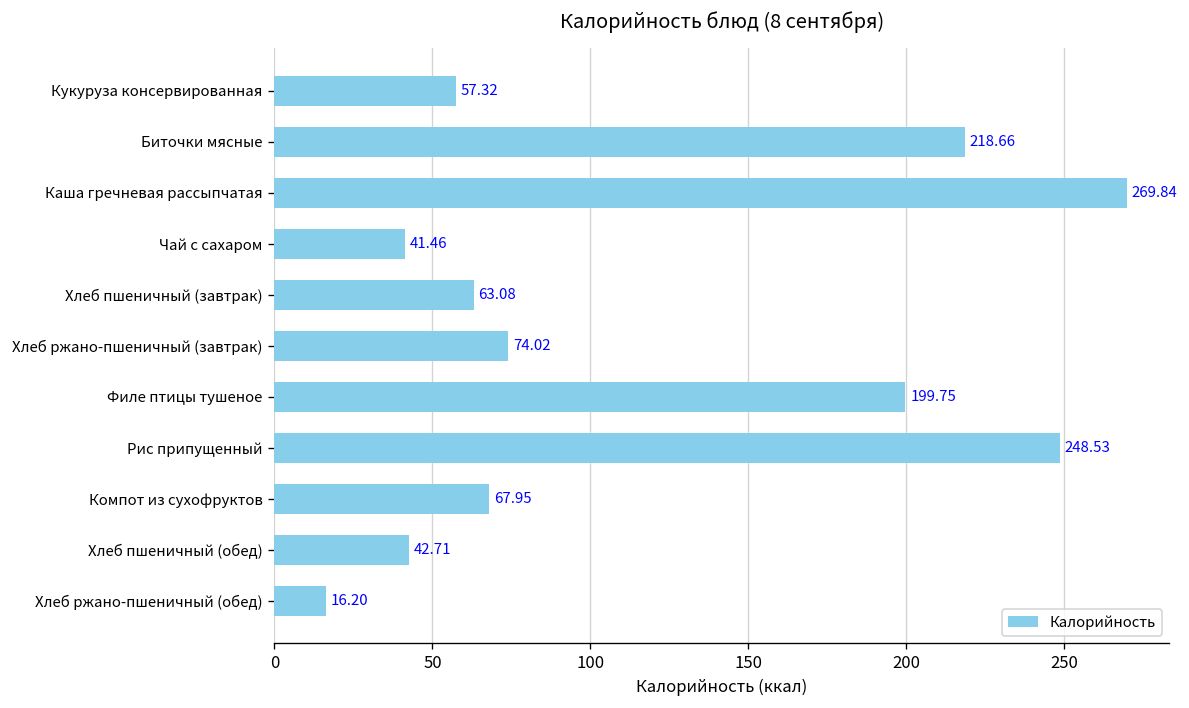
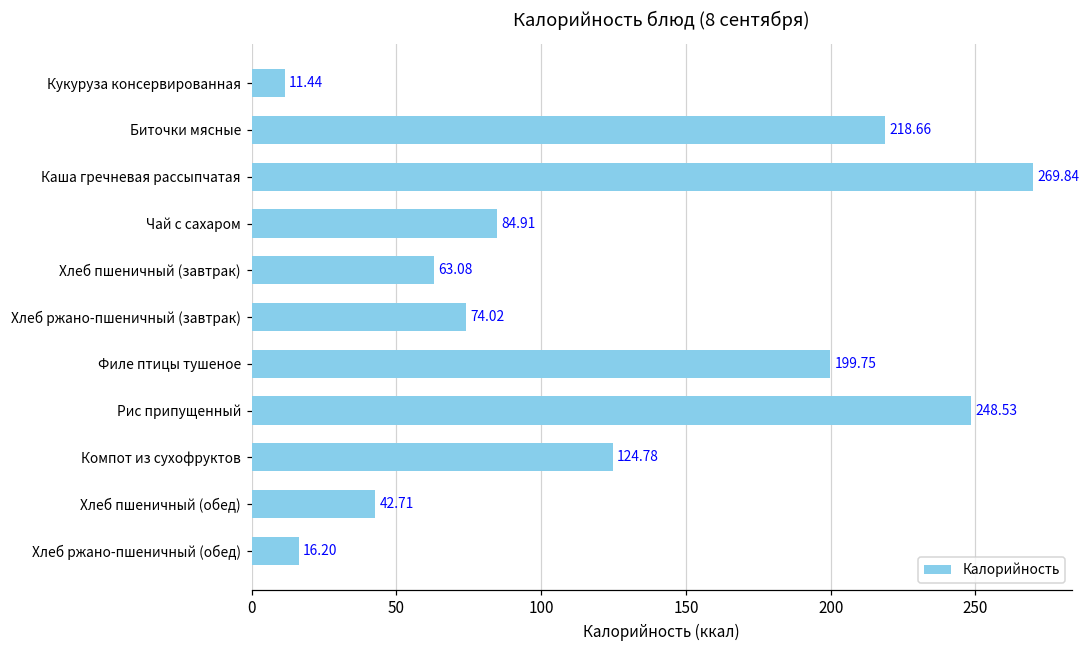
Кукуруза консервированная: 57.32 -> 11.44
Чай с сахаром: 41.46 -> 84.91
Компот из сухофруктов: 67.95 -> 124.78
